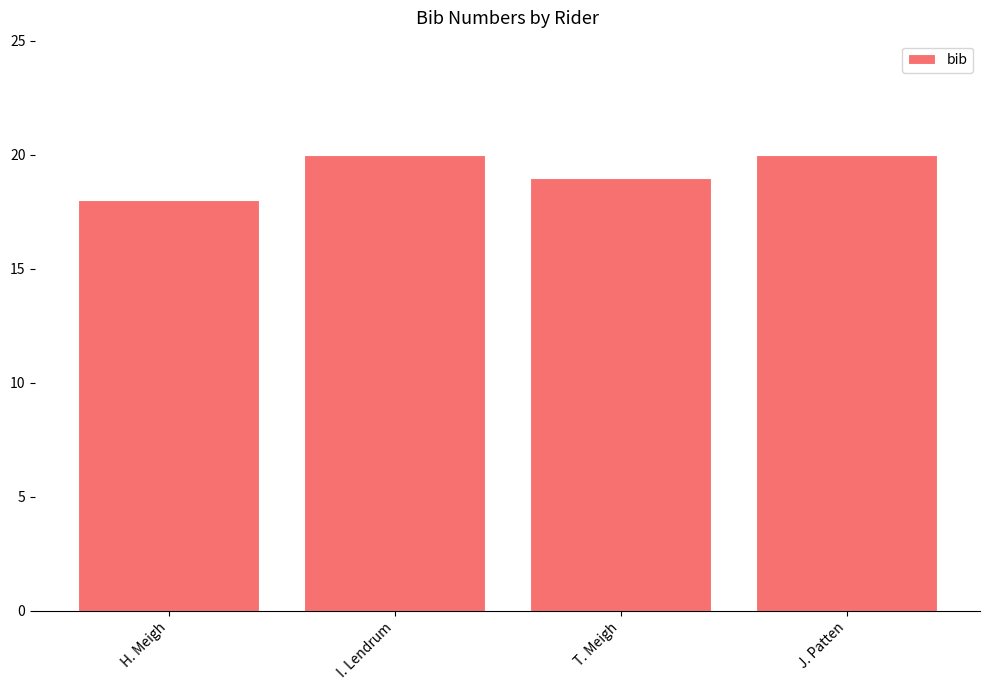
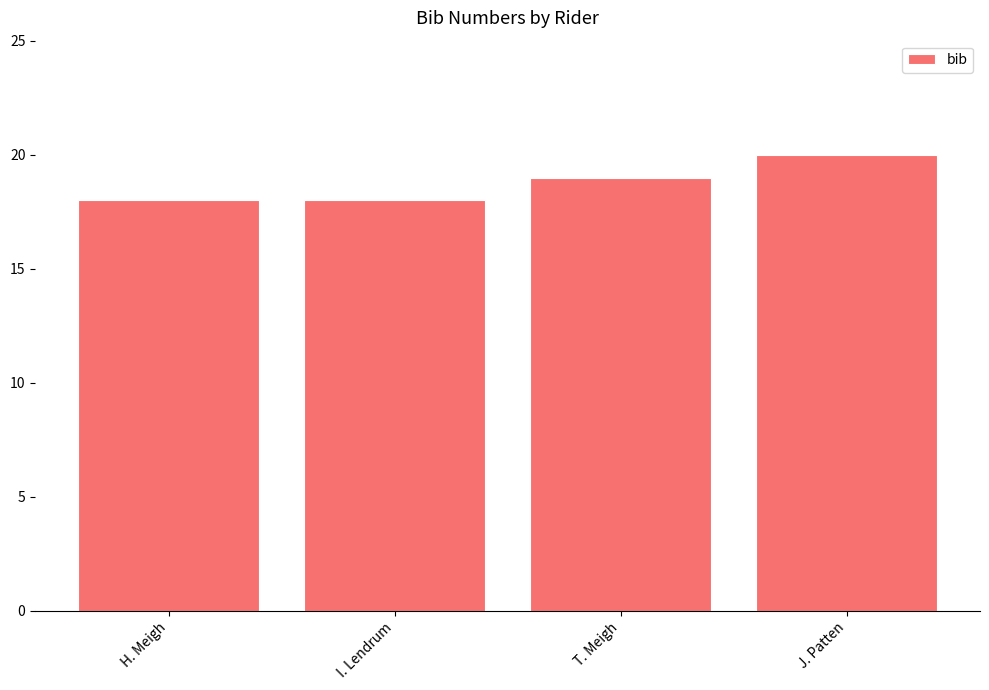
I. Lendrum: 20 -> 18
